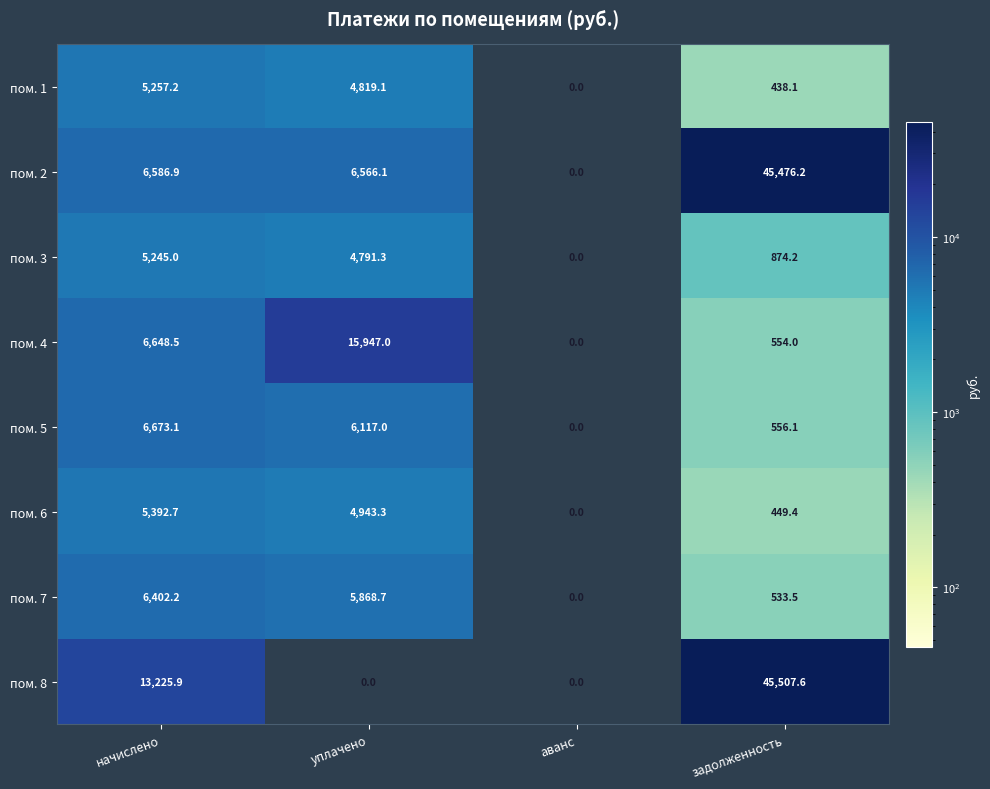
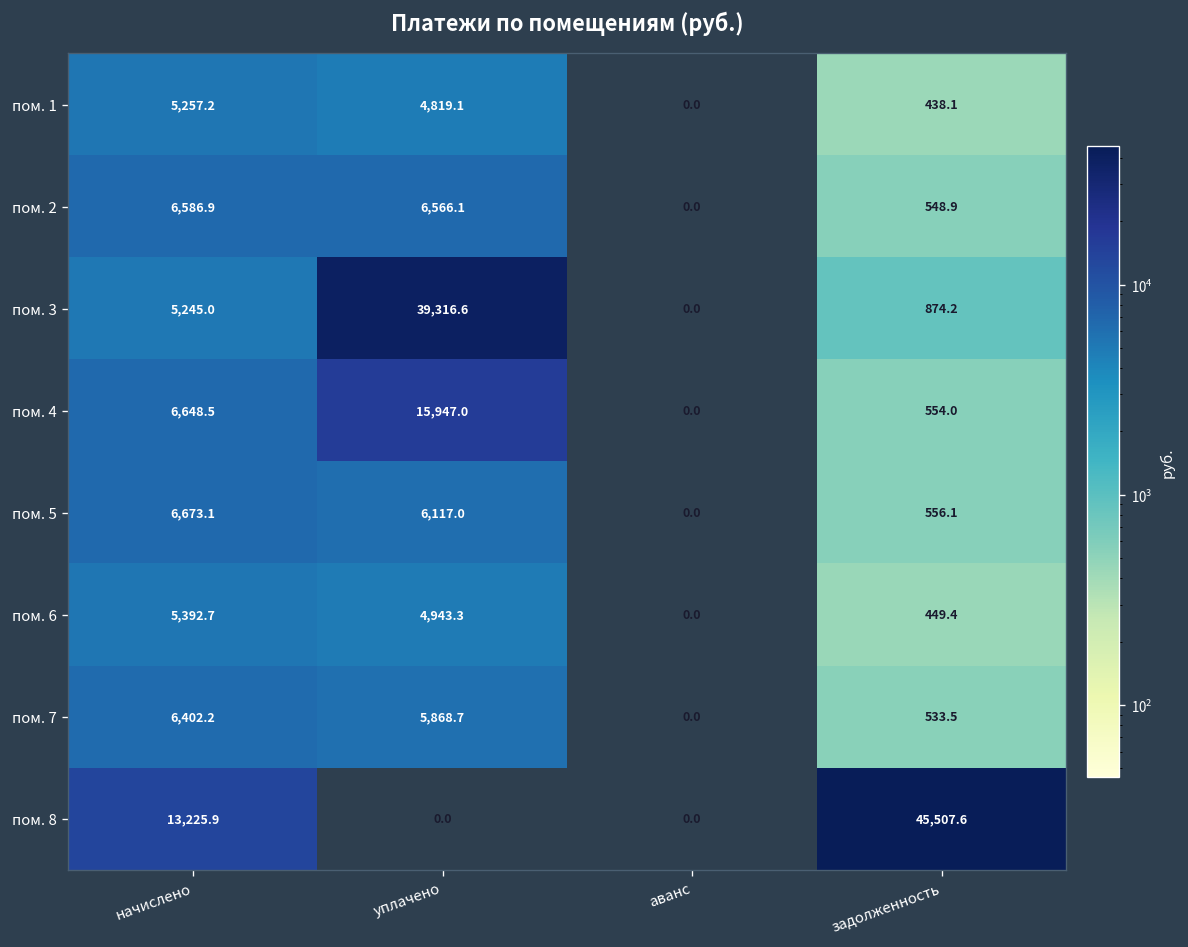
пом. 2, задолженность: 45,476.2 -> 548.9
пом. 3, уплачено: 4,791.3 -> 39,316.6
